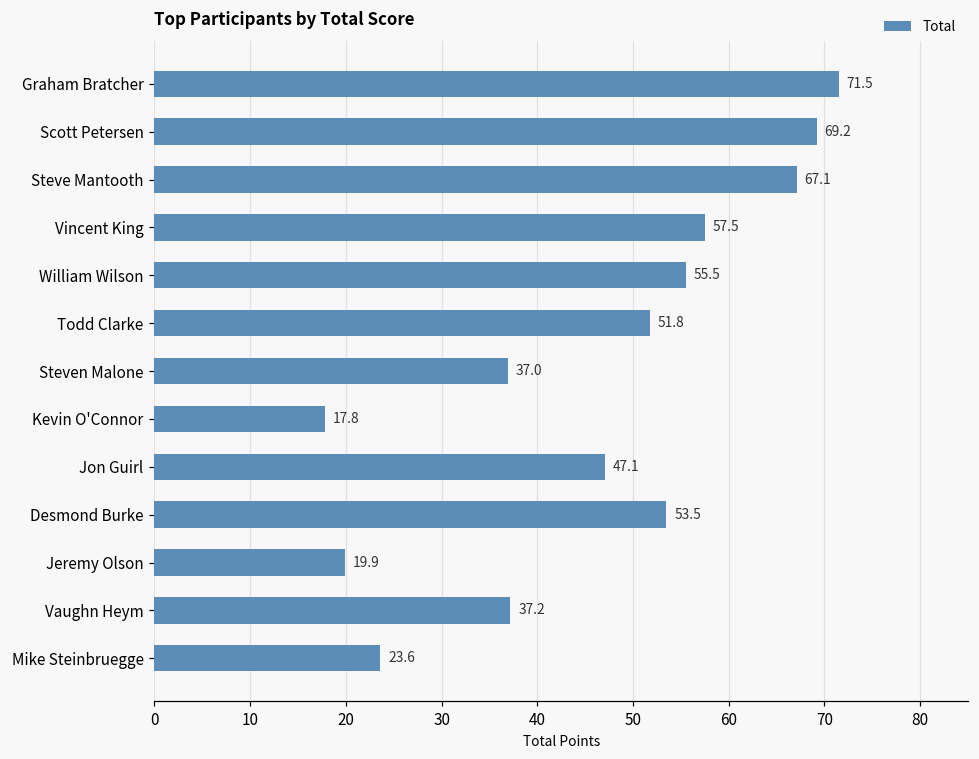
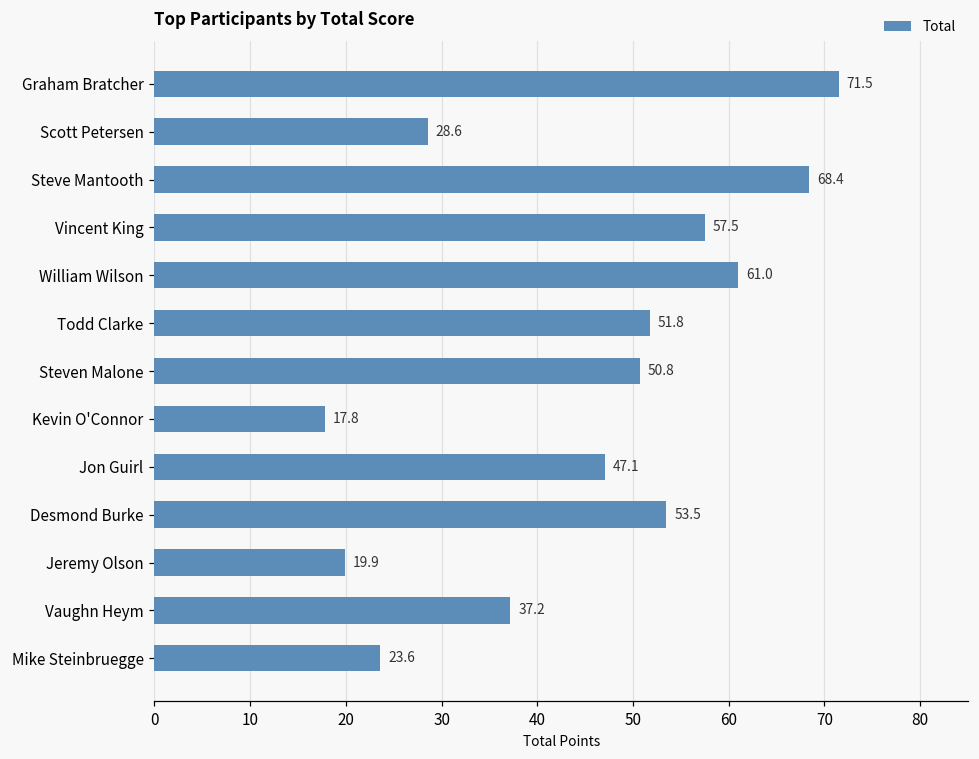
Scott Petersen: 69.2 -> 28.6
Steve Mantooth: 67.1 -> 68.4
William Wilson: 55.5 -> 61.0
Steven Malone: 37.0 -> 50.8
